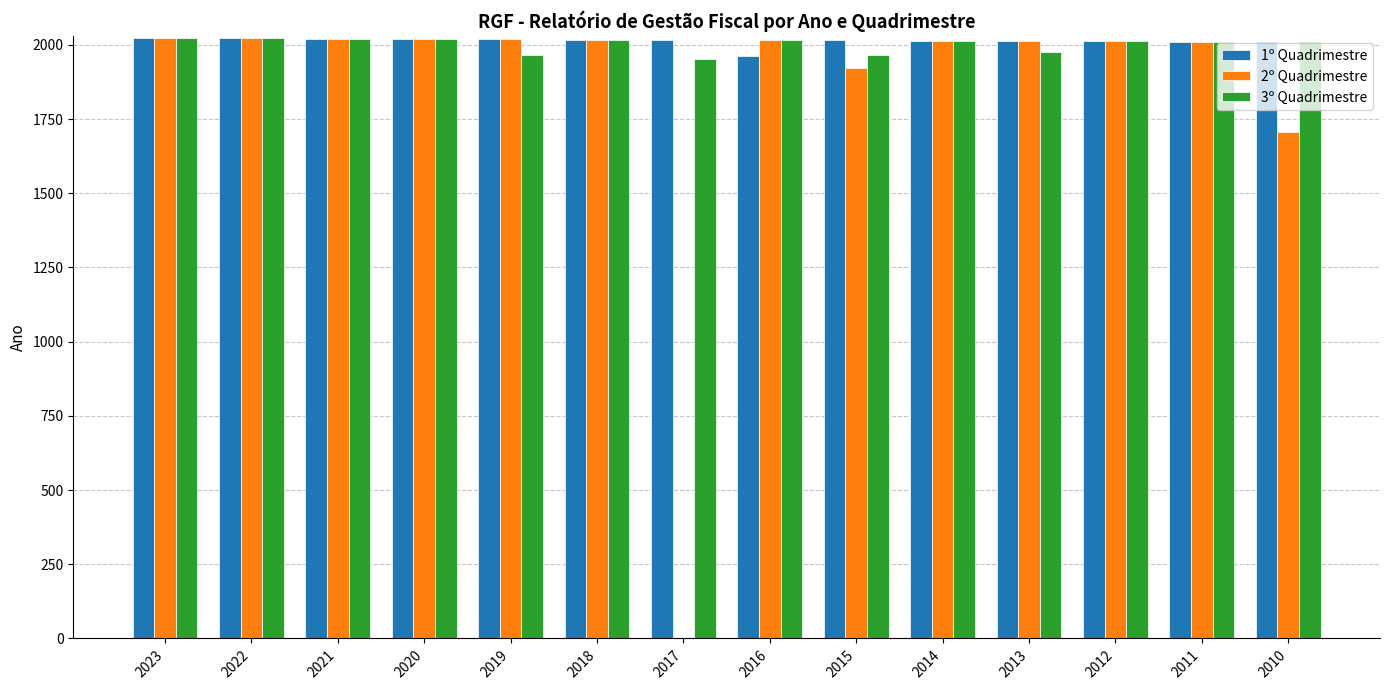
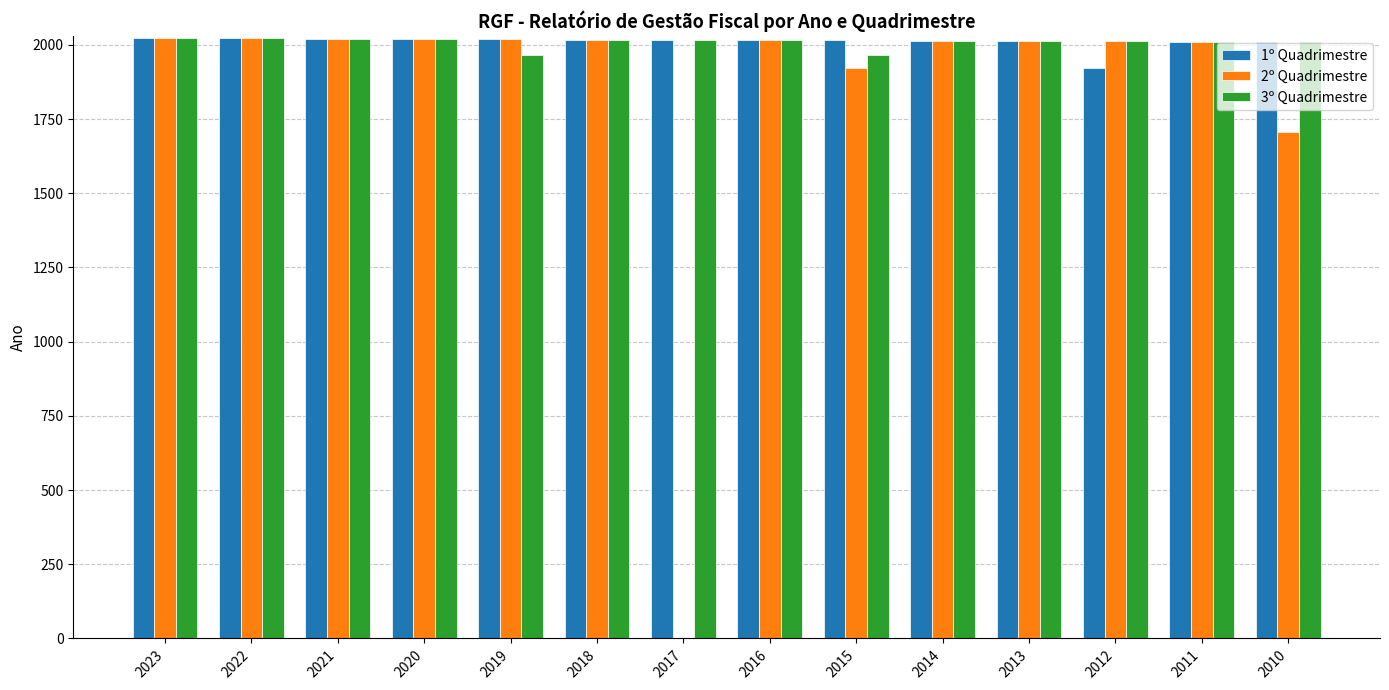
3º Quadrimestre, 2017: 1950 -> 2020
1º Quadrimestre, 2016: 1960 -> 2020
3º Quadrimestre, 2013: 1980 -> 2010
1º Quadrimestre, 2012: 2010 -> 1920
